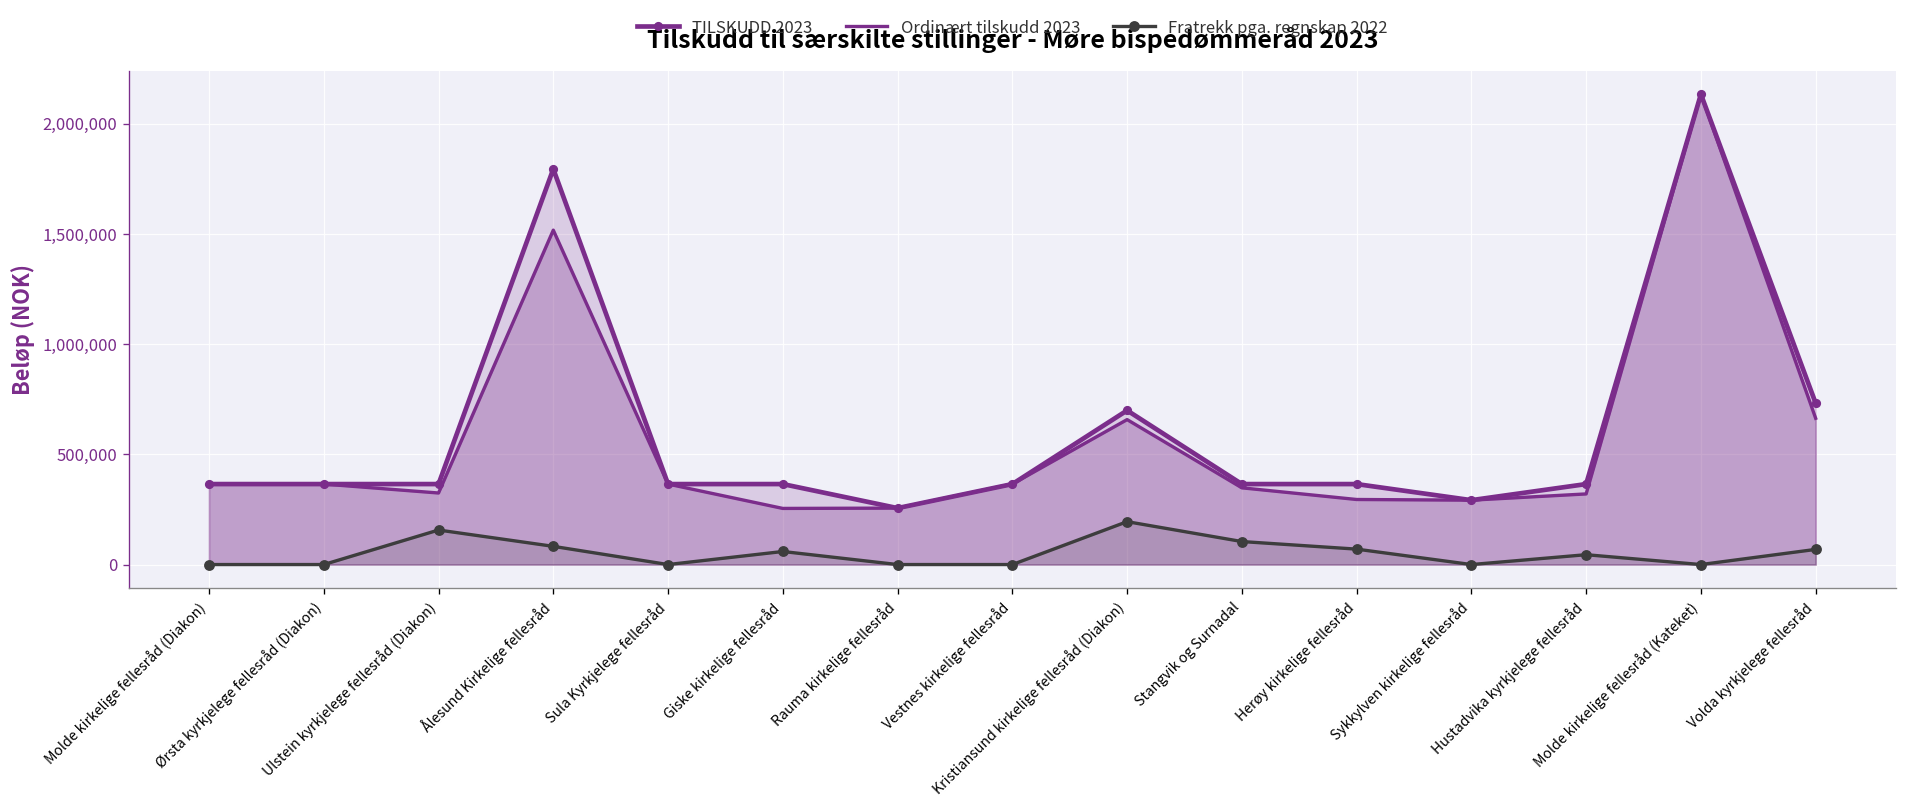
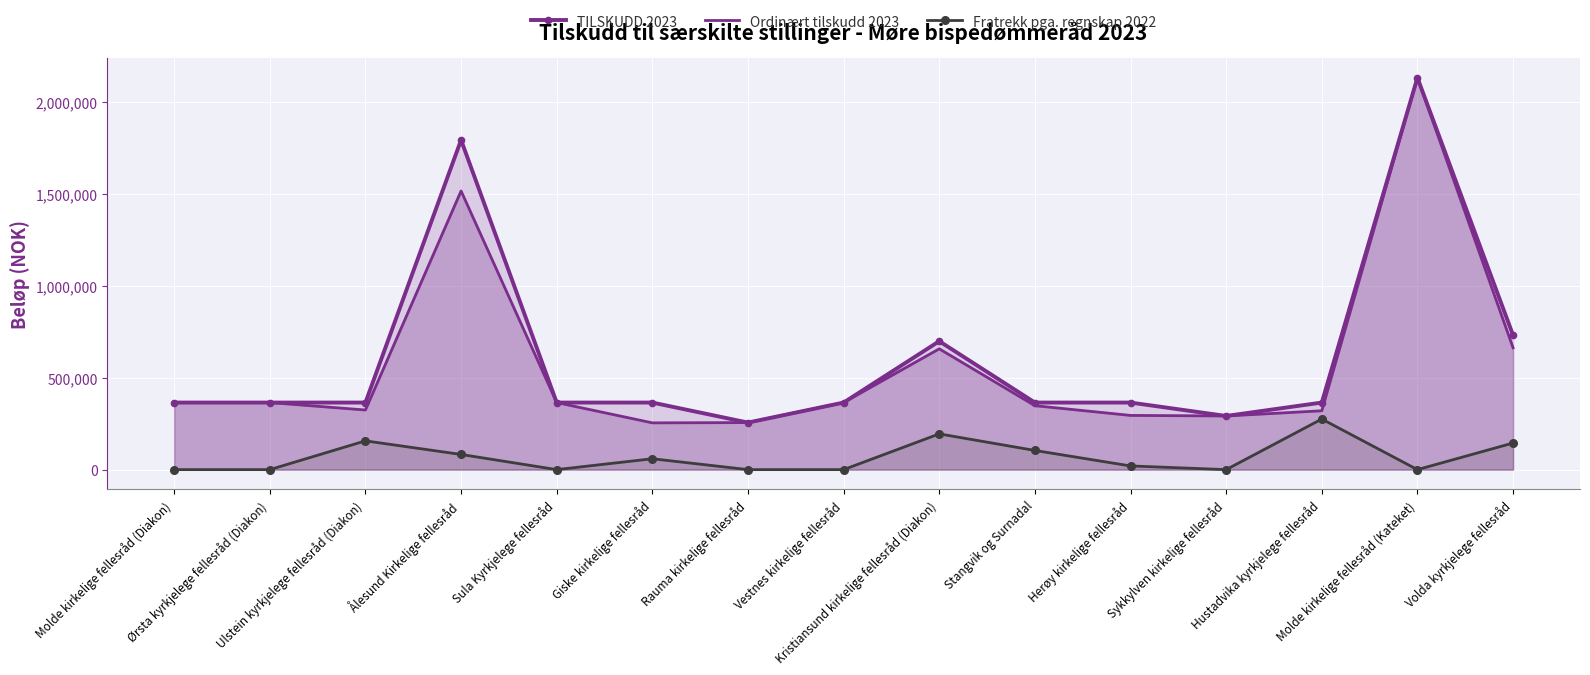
Fratrekk pga. regnskap 2022, Herøy kirkelige fellesråd: 70,000 -> 20,000
Fratrekk pga. regnskap 2022, Hustadvika kyrkjelege fellesråd: 40,000 -> 280,000
Fratrekk pga. regnskap 2022, Volda kyrkjelege fellesråd: 70,000 -> 140,000
